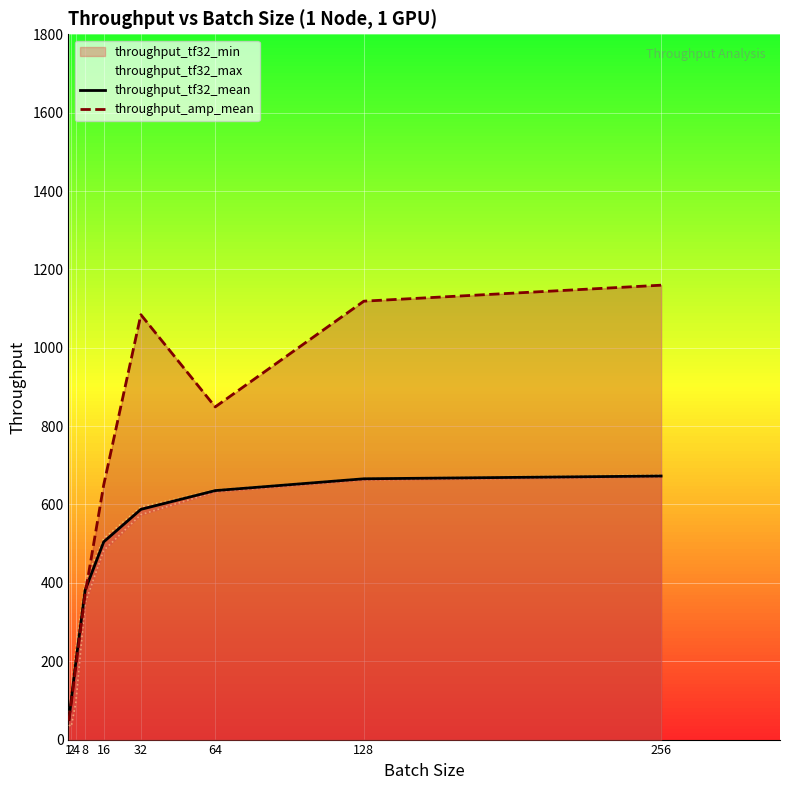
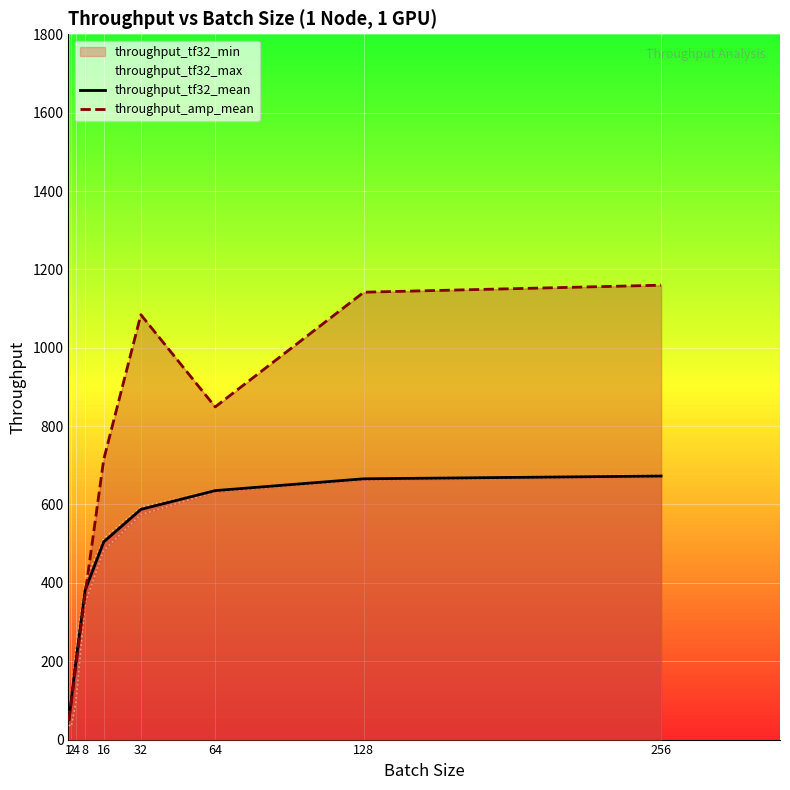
throughput_amp_mean, 16: 650 -> 710
throughput_amp_mean, 128: 1120 -> 1140
